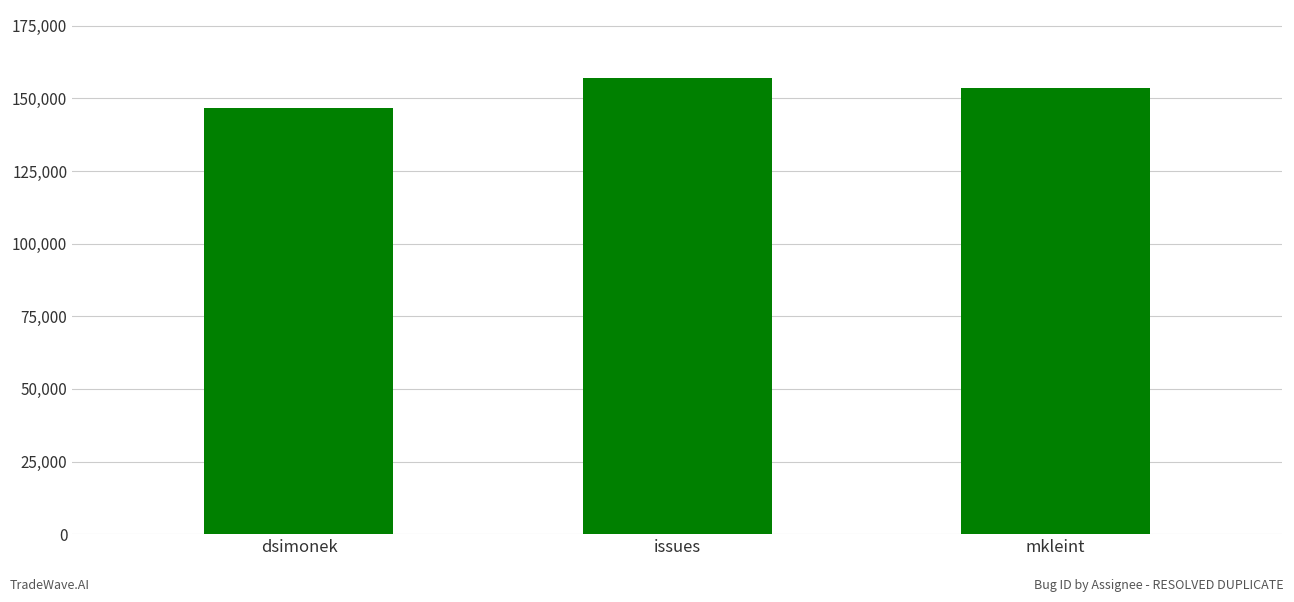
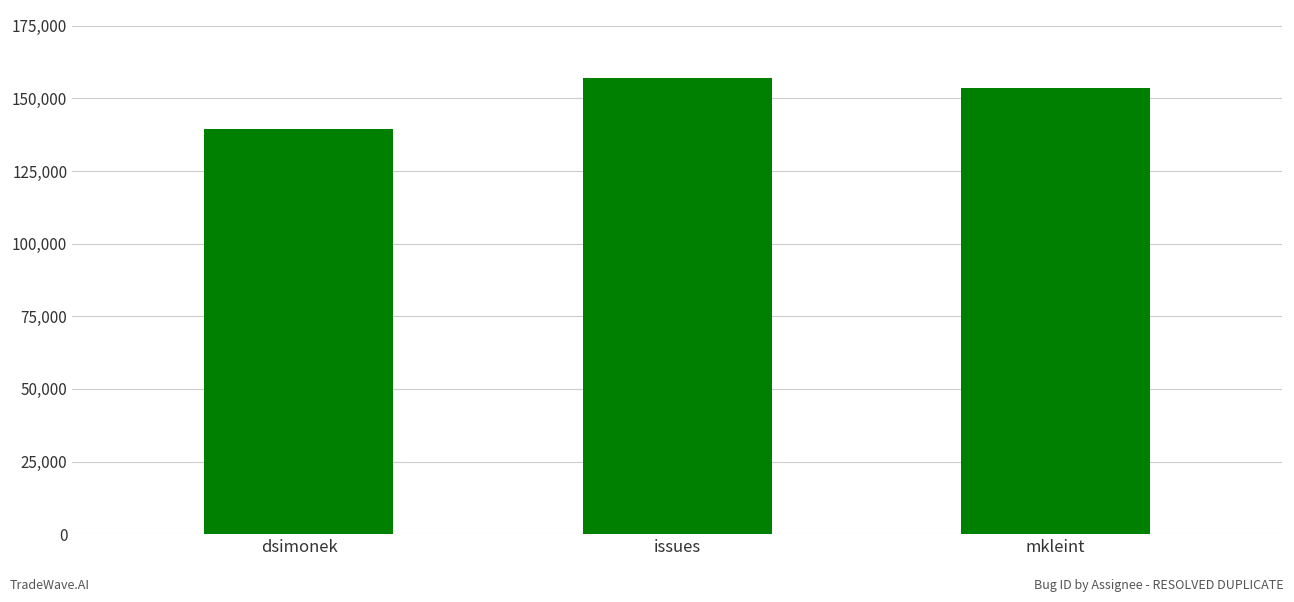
dsimonek: 147,000 -> 139,000
